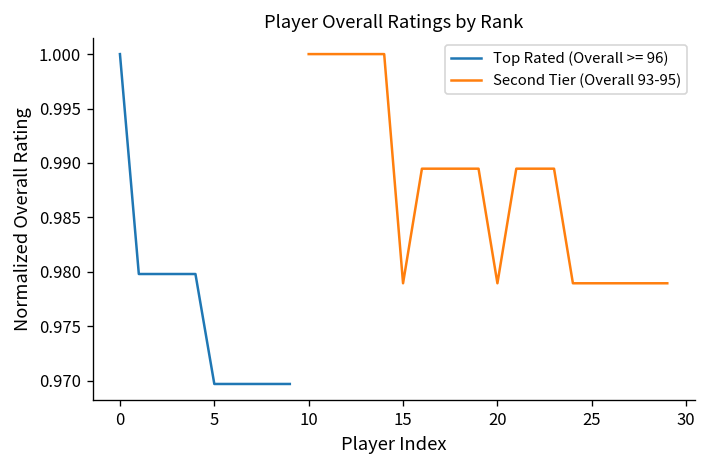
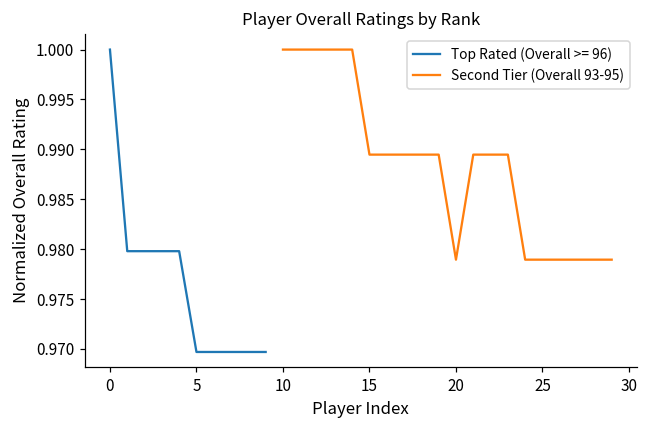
Second Tier (Overall 93-95), 15: 0.979 -> 0.989
